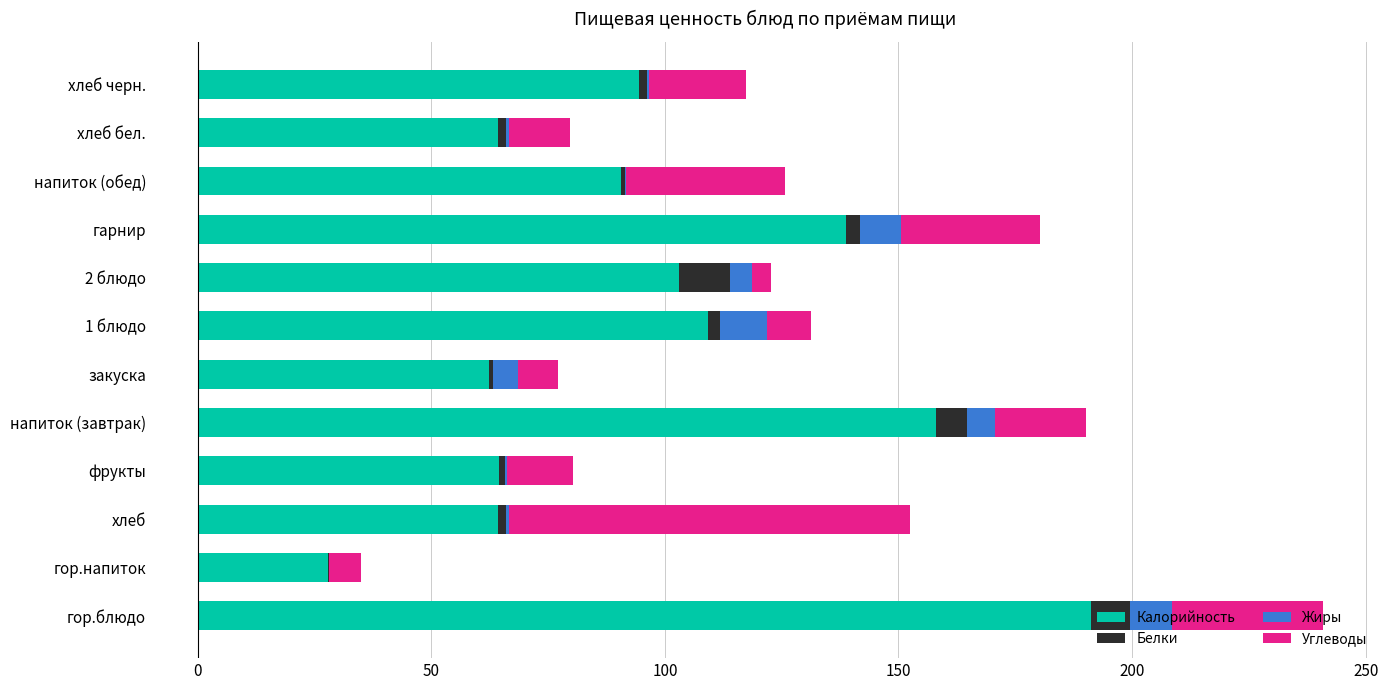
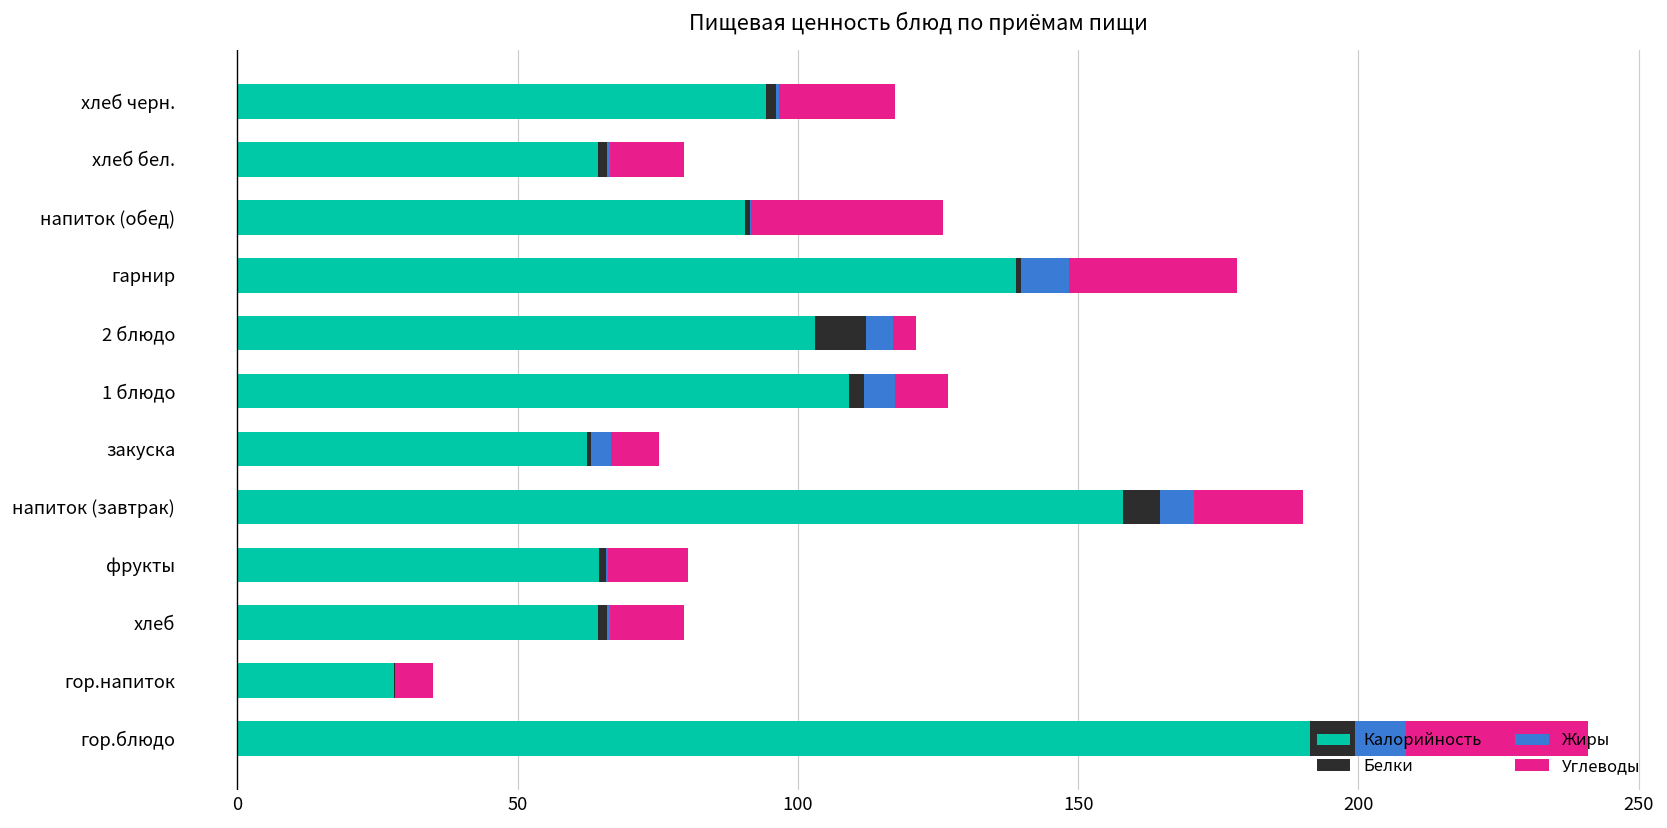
Белки, гарнир: 3 -> 1
Белки, 2 блюдо: 11 -> 9
Жиры, 1 блюдо: 10 -> 6
Жиры, закуска: 6 -> 4
Углеводы, хлеб: 86 -> 13
